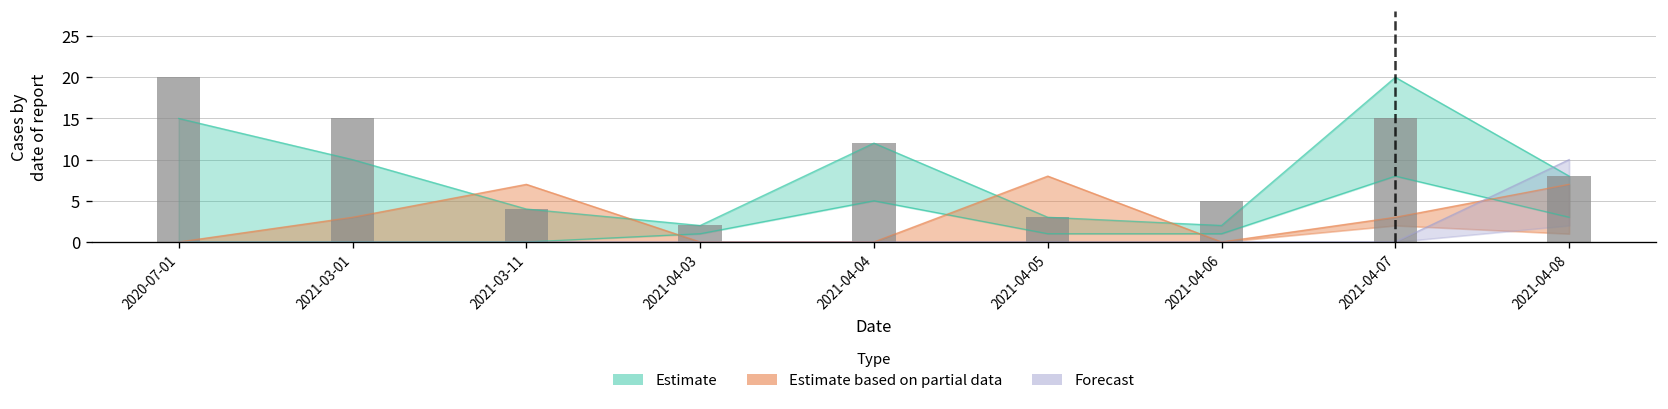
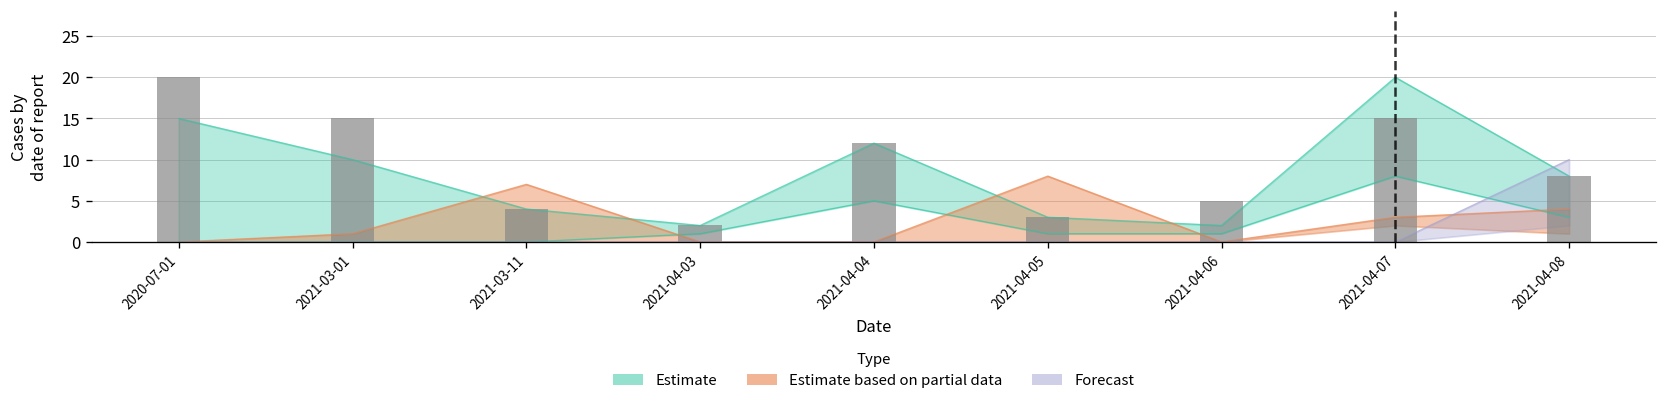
Estimate based on partial data, 2021-03-01: 3 -> 1
Estimate based on partial data, 2021-04-08: 7 -> 4
